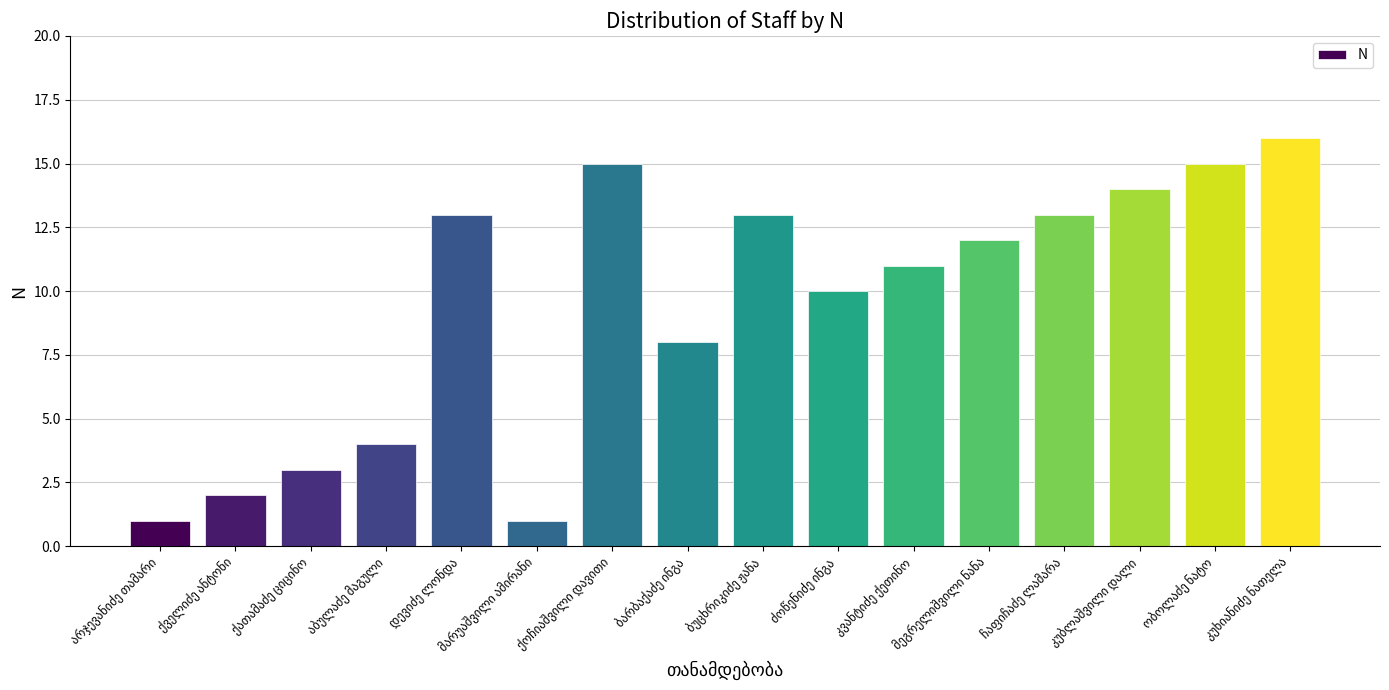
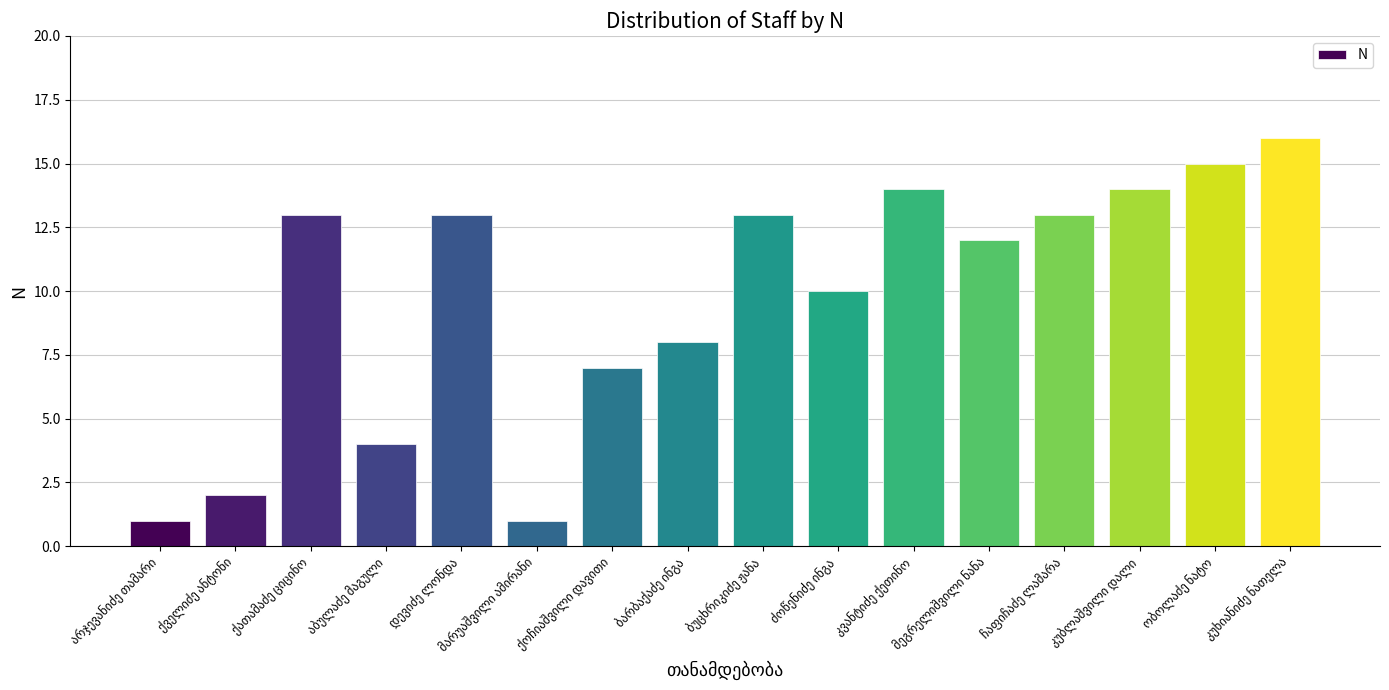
ქათამაძე ციცინო: 3 -> 13
ქოჩიაშვილი დავითი: 15 -> 7
კვანტიძე ქეთინო: 11 -> 14
